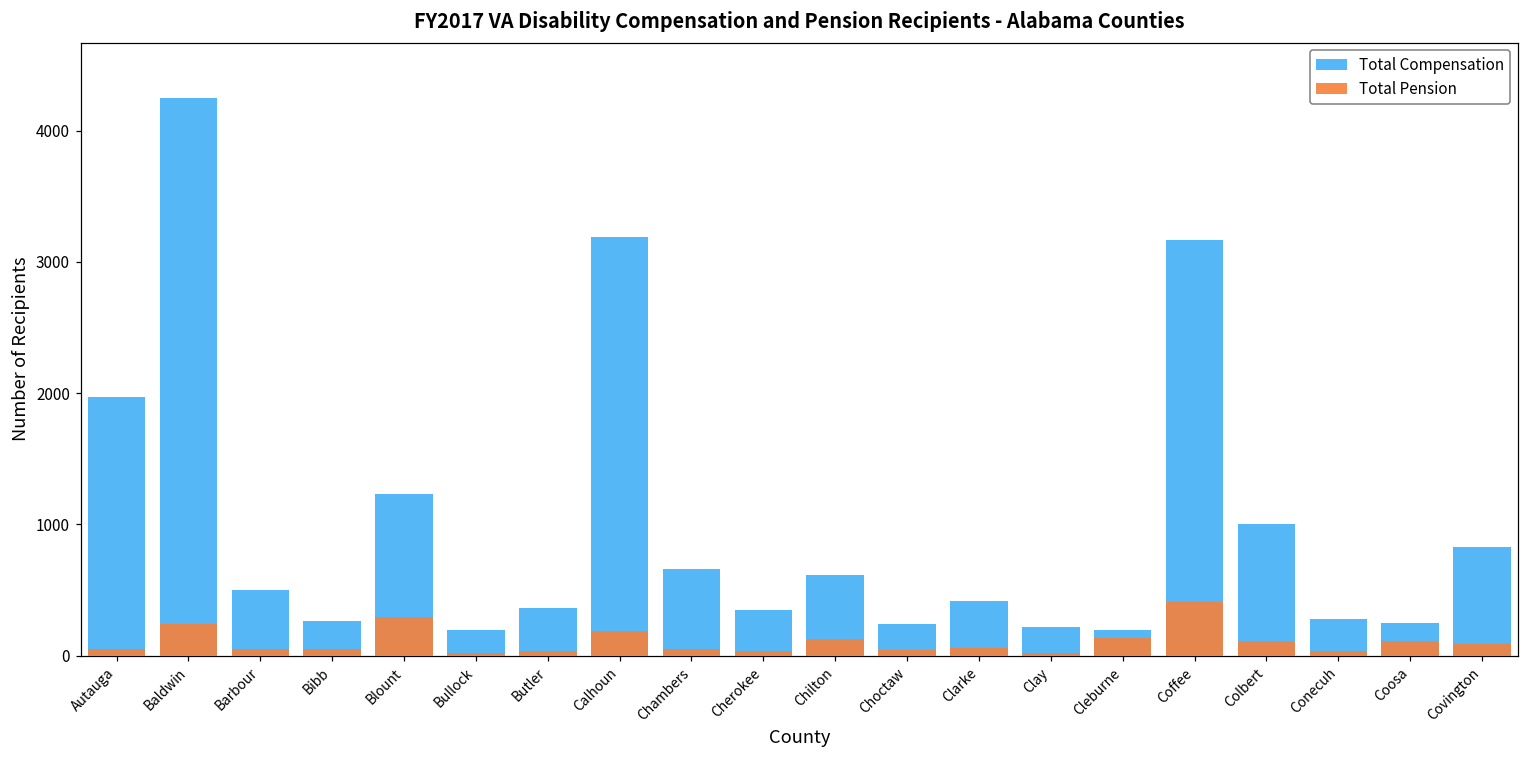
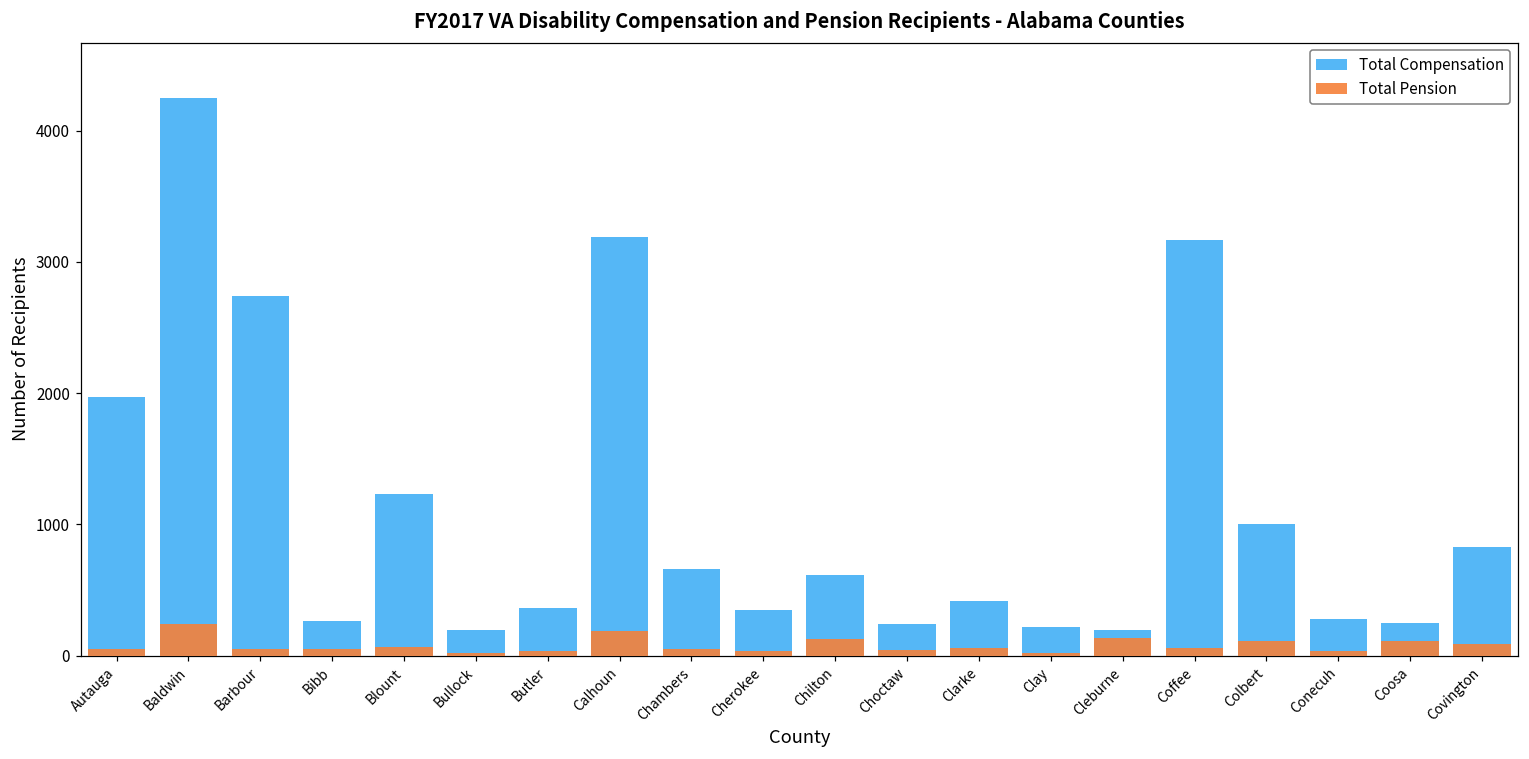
Total Compensation, Barbour: 500 -> 2740
Total Pension, Blount: 300 -> 60
Total Pension, Coffee: 410 -> 60
